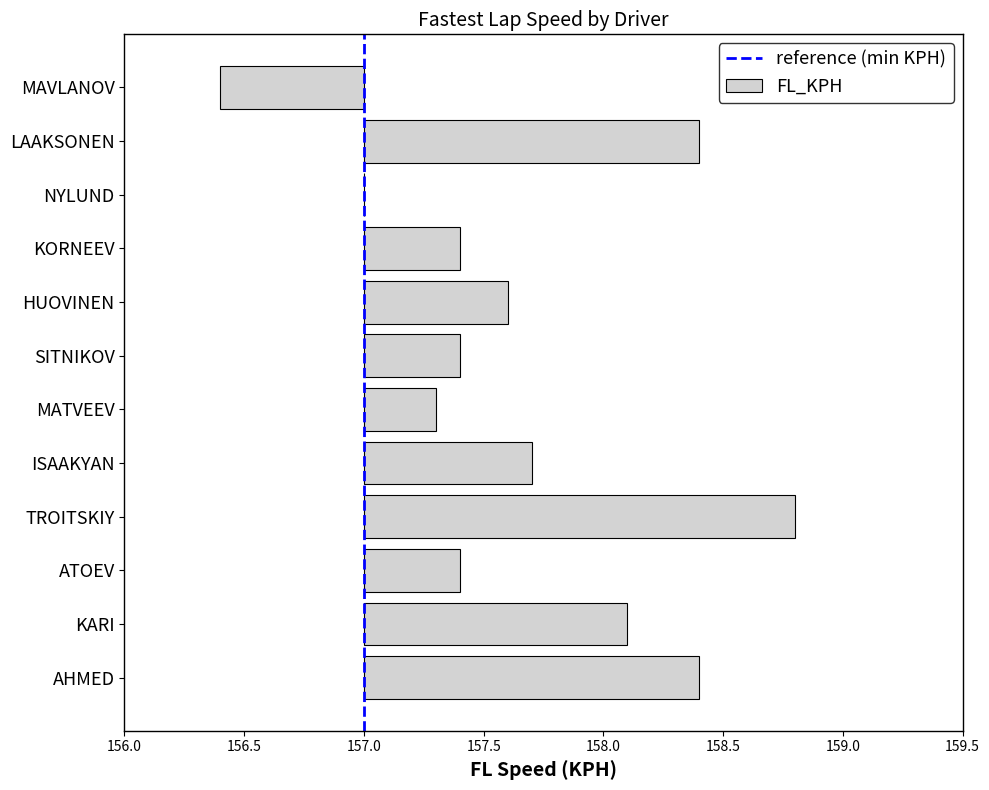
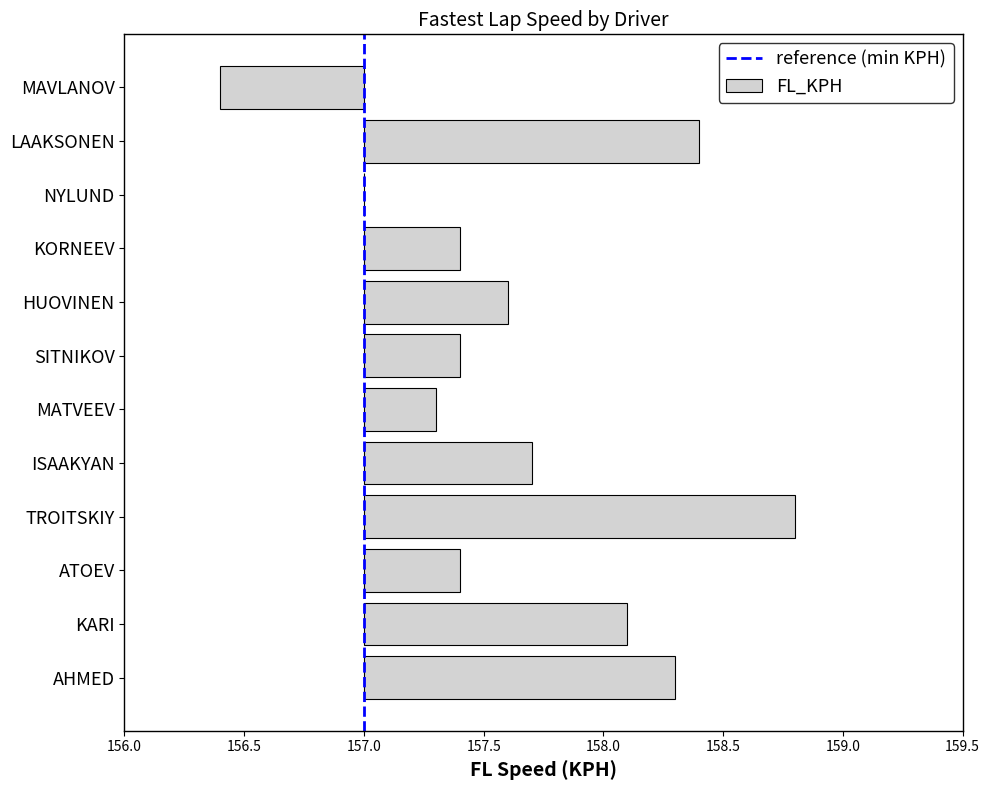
AHMED: 158.4 -> 158.3
